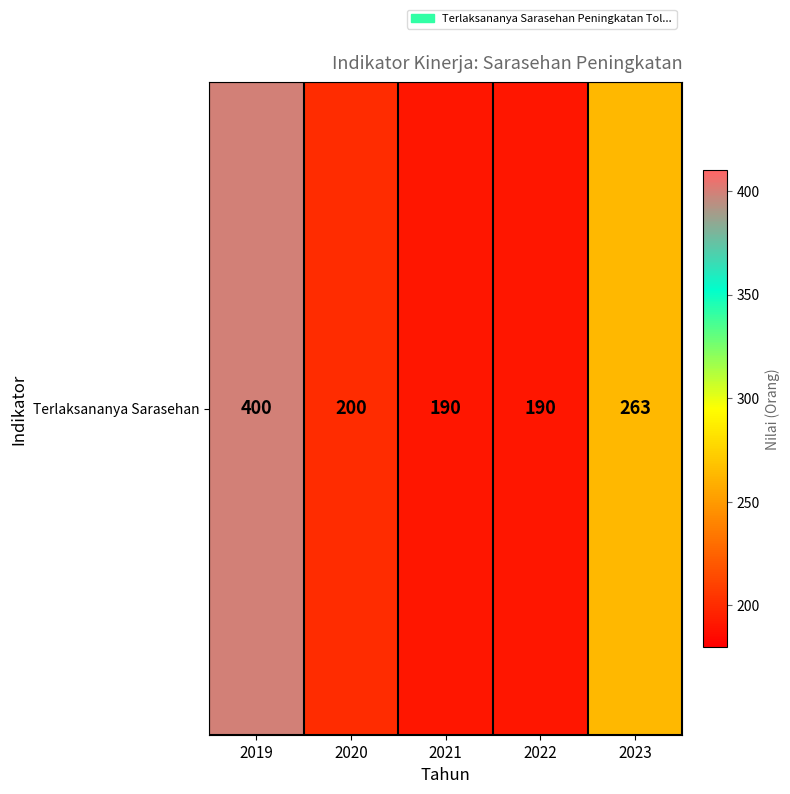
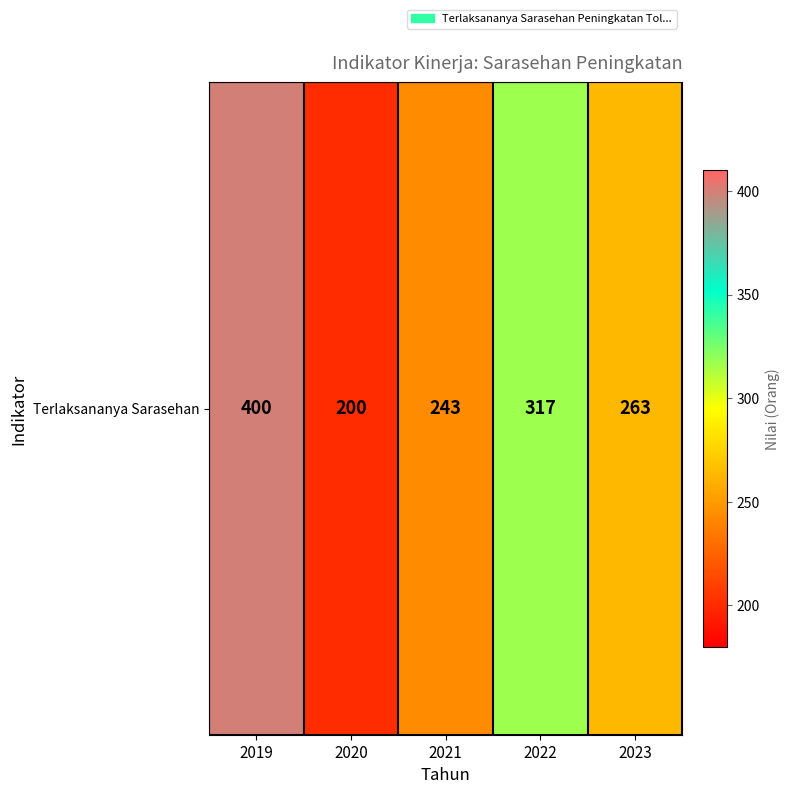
Terlaksananya Sarasehan, 2021: 190 -> 243
Terlaksananya Sarasehan, 2022: 190 -> 317
